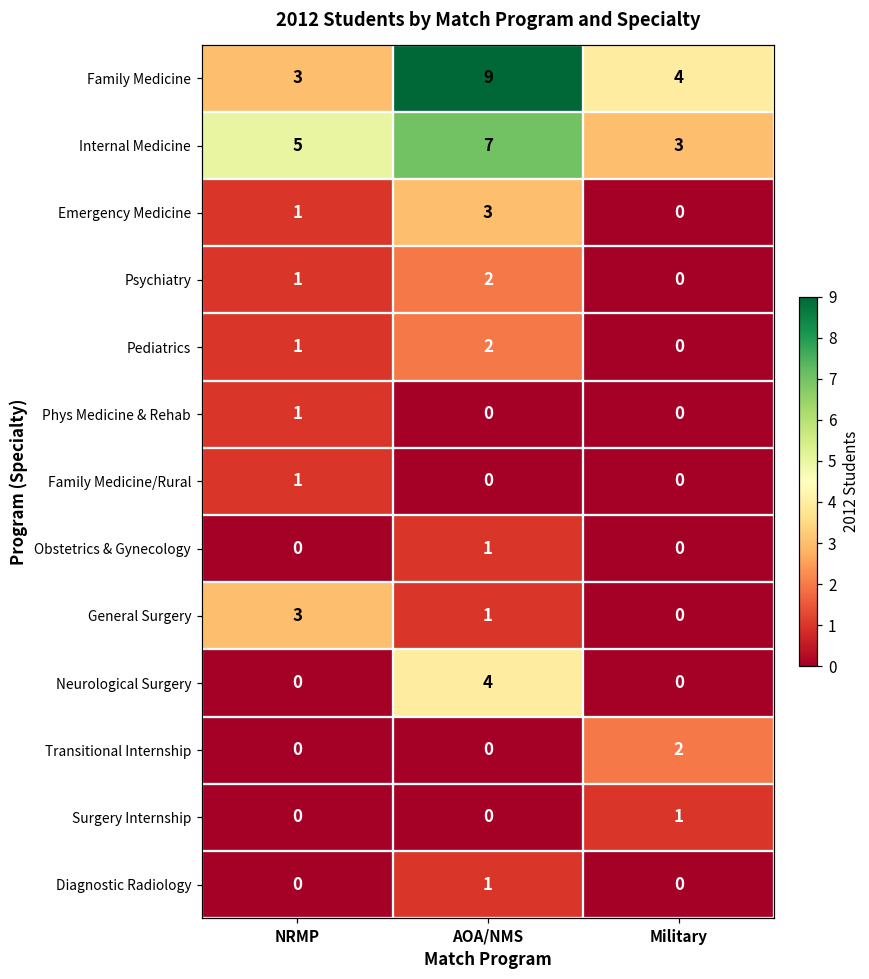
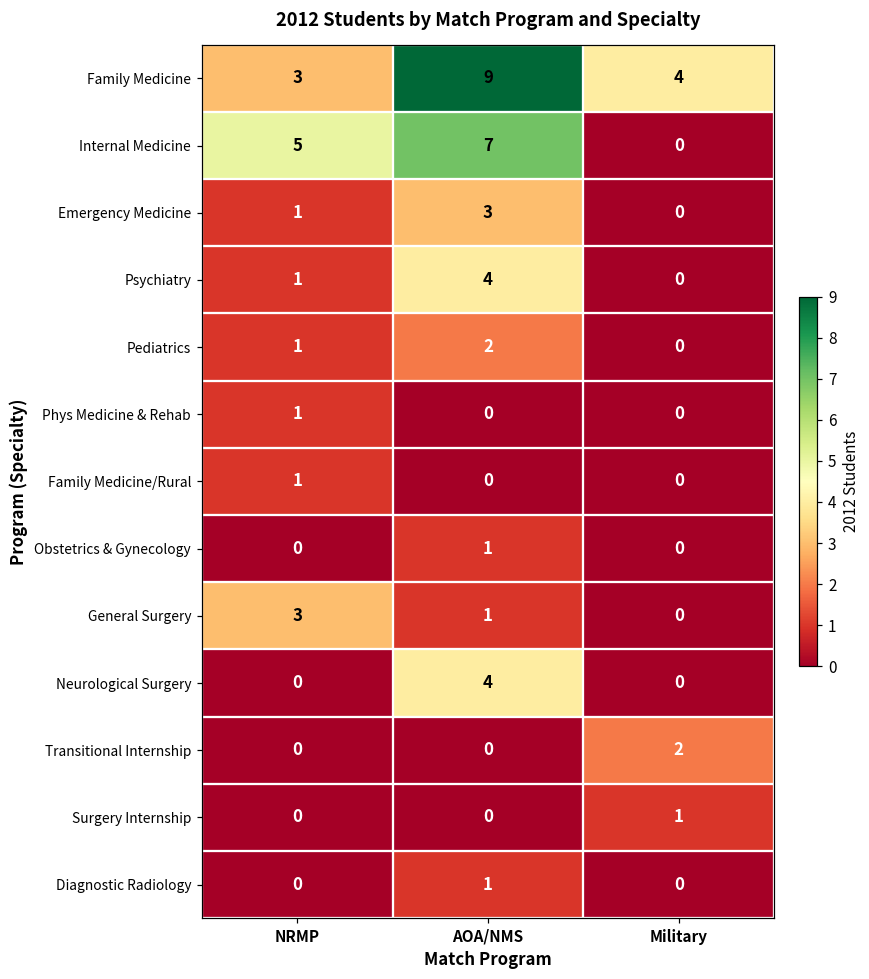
Internal Medicine, Military: 3 -> 0
Psychiatry, AOA/NMS: 2 -> 4
